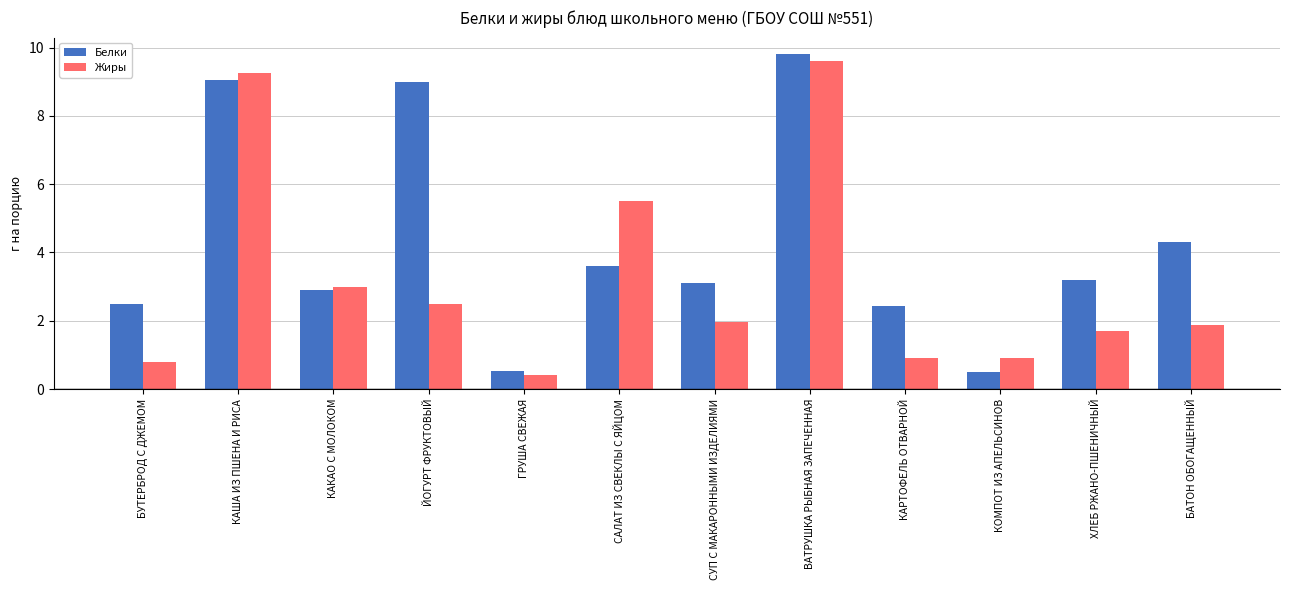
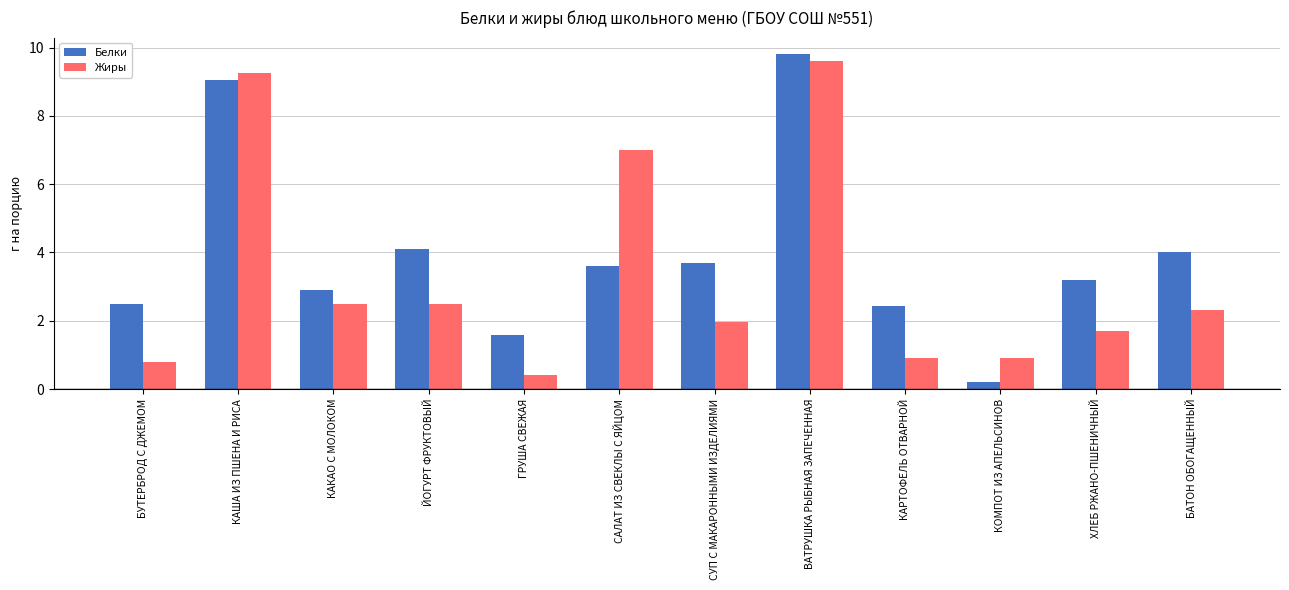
Жиры, КАКАО С МОЛОКОМ: 3.0 -> 2.5
Белки, ЙОГУРТ ФРУКТОВЫЙ: 9.0 -> 4.1
Белки, ГРУША СВЕЖАЯ: 0.5 -> 1.6
Жиры, САЛАТ ИЗ СВЕКЛЫ С ЯЙЦОМ: 5.5 -> 7.0
Белки, СУП С МАКАРОННЫМИ ИЗДЕЛИЯМИ: 3.1 -> 3.7
Белки, КОМПОТ ИЗ АПЕЛЬСИНОВ: 0.5 -> 0.2
Белки, БАТОН ОБОГАЩЕННЫЙ: 4.3 -> 4.0
Жиры, БАТОН ОБОГАЩЕННЫЙ: 1.9 -> 2.3
